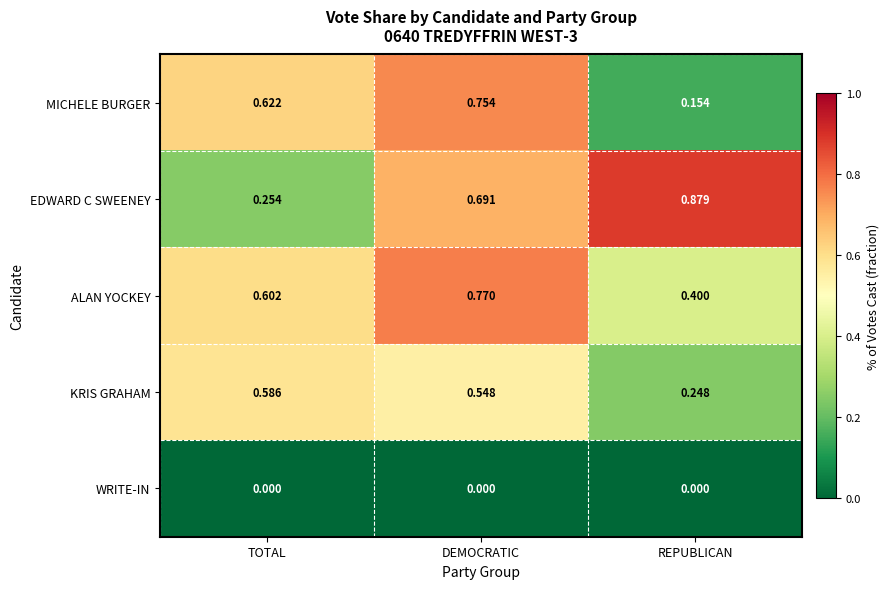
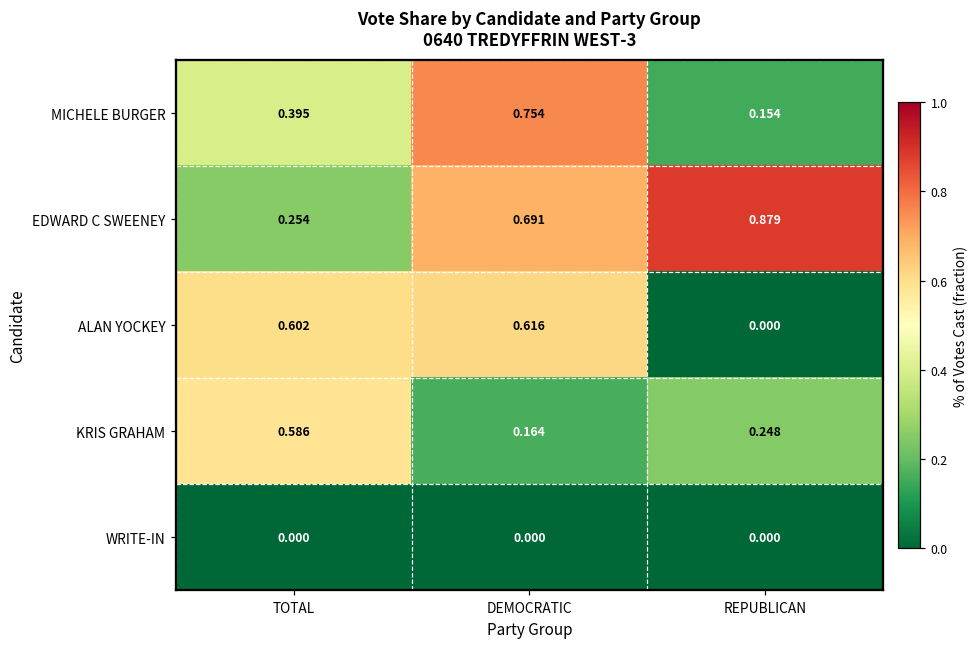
MICHELE BURGER, TOTAL: 0.622 -> 0.395
ALAN YOCKEY, DEMOCRATIC: 0.770 -> 0.616
ALAN YOCKEY, REPUBLICAN: 0.400 -> 0.000
KRIS GRAHAM, DEMOCRATIC: 0.548 -> 0.164
